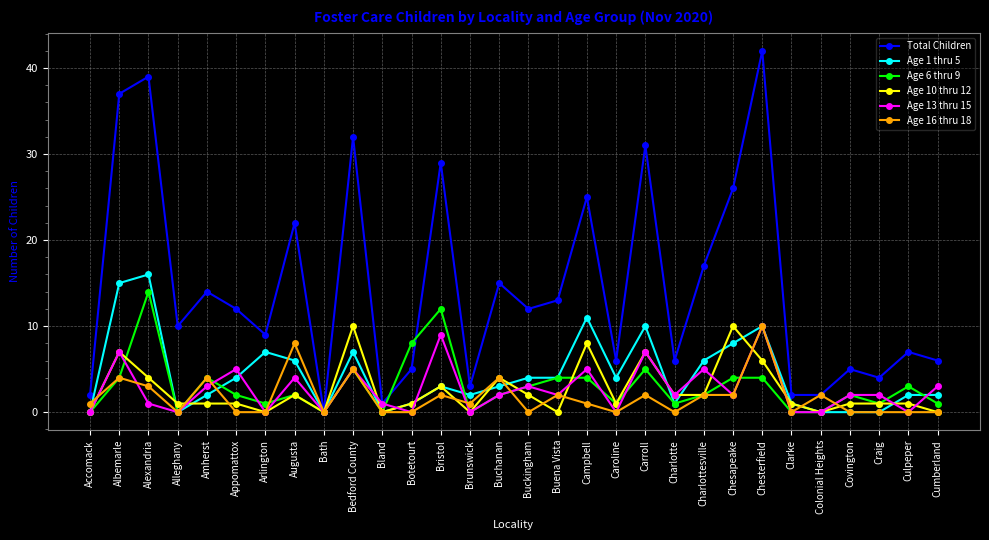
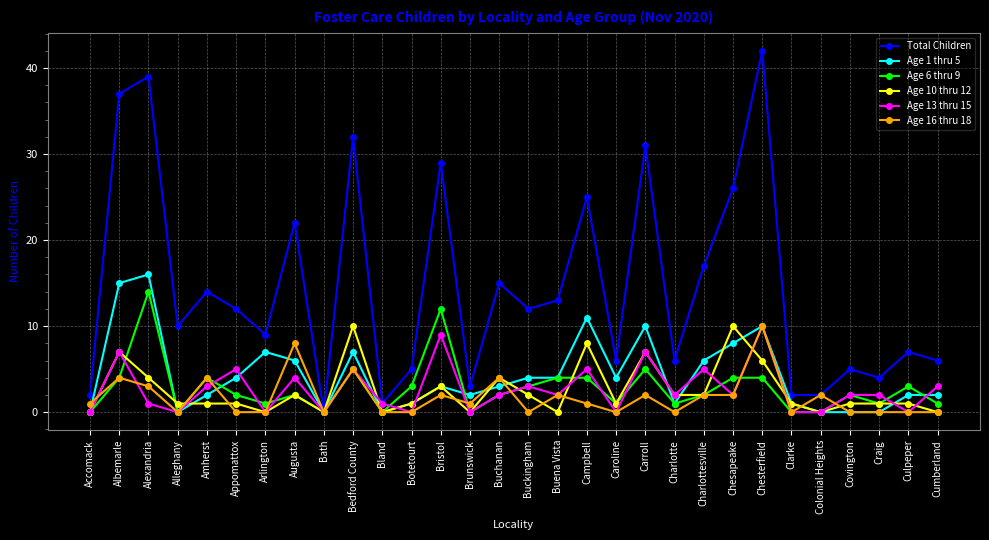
Age 6 thru 9, Botetourt: 8 -> 3
